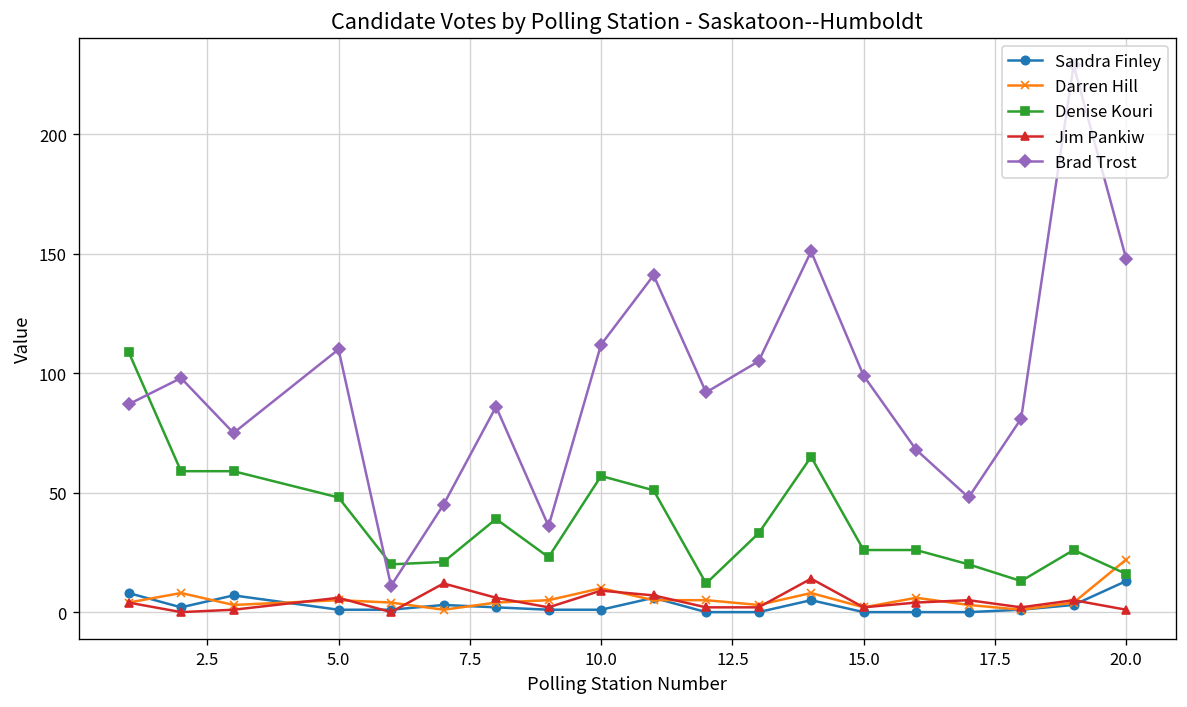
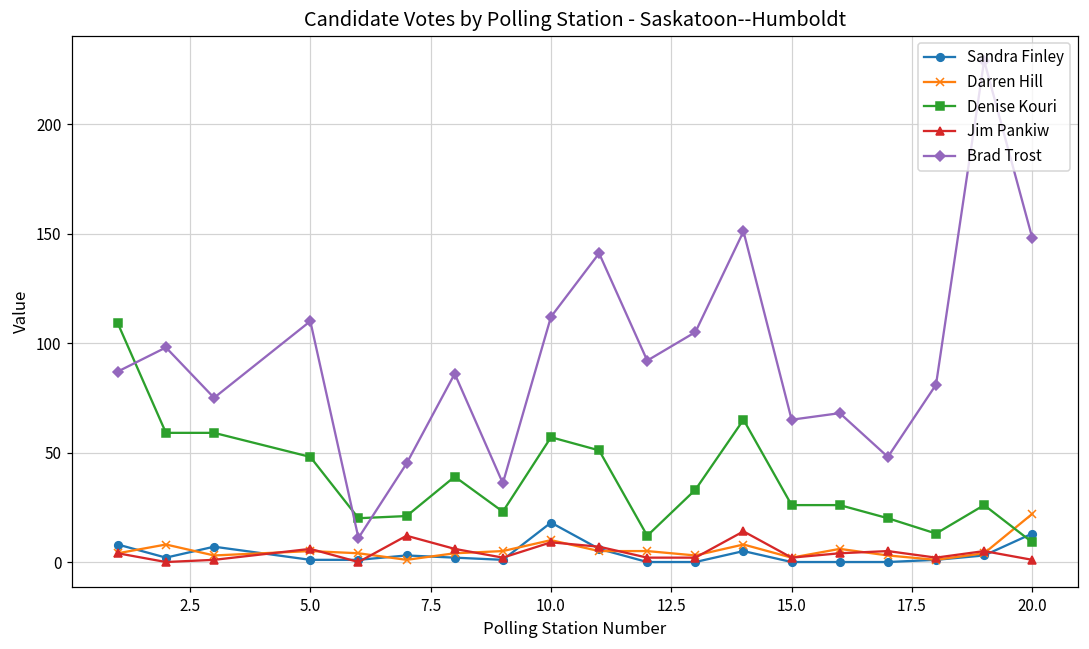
Sandra Finley, 10.0: 1 -> 18
Brad Trost, 15.0: 99 -> 65
Denise Kouri, 20.0: 16 -> 9
